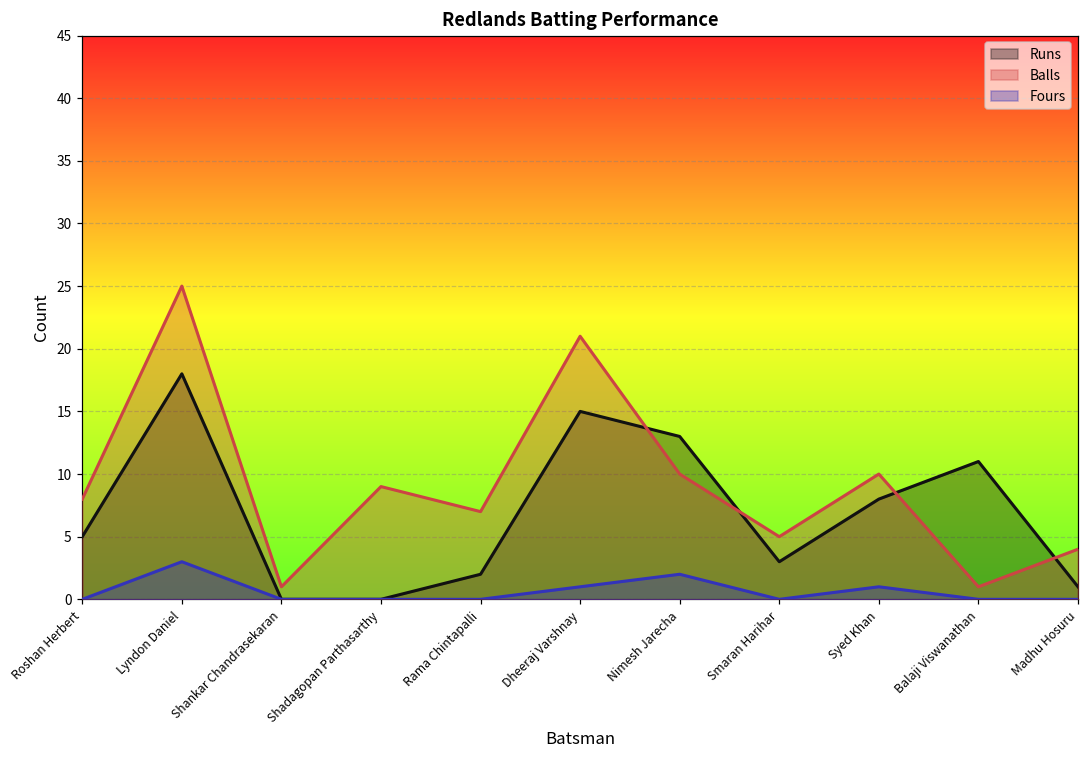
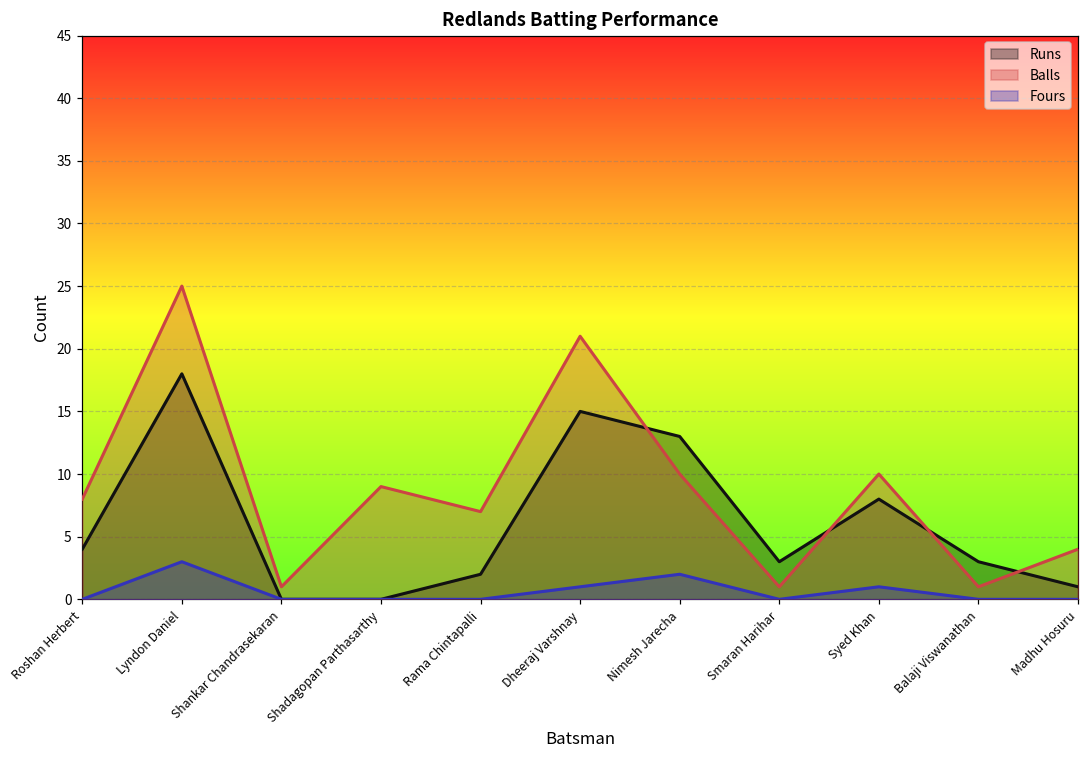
Runs, Roshan Herbert: 5 -> 4
Balls, Smaran Harihar: 5 -> 1
Runs, Balaji Viswanathan: 11 -> 3
